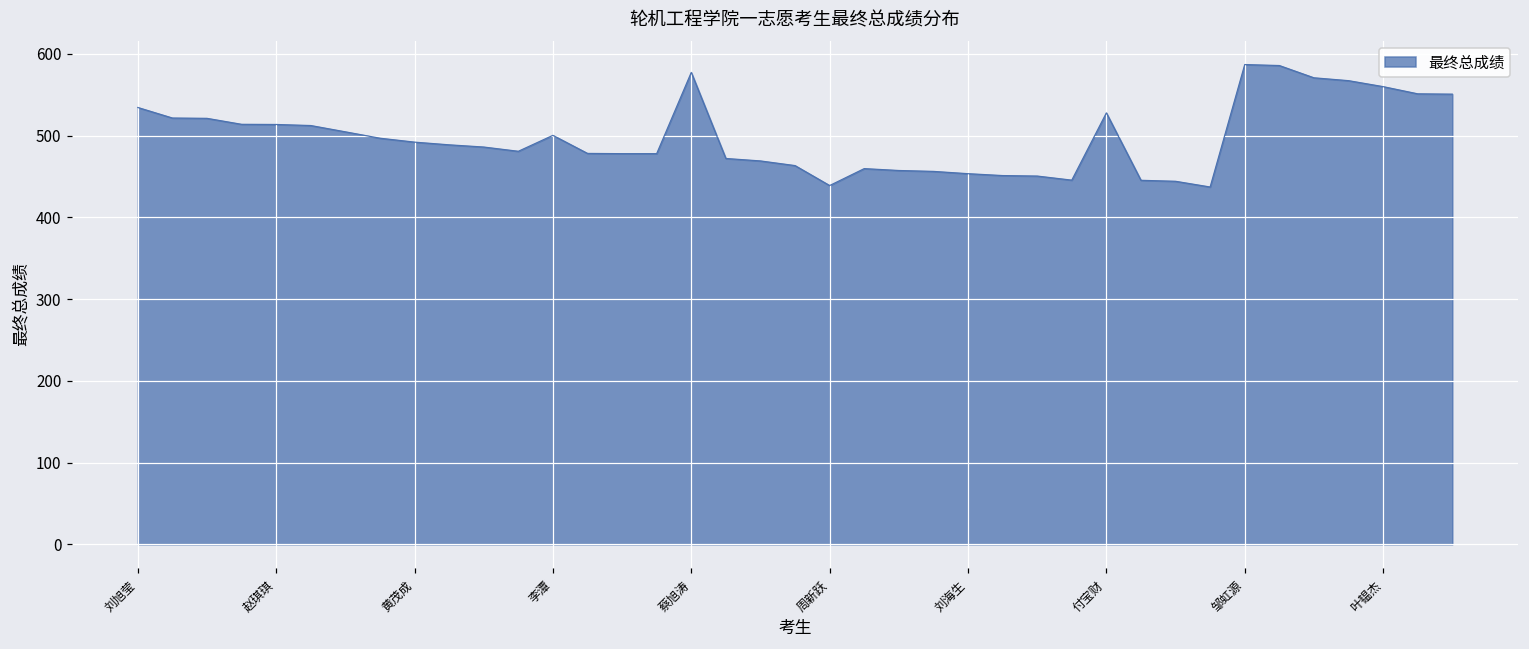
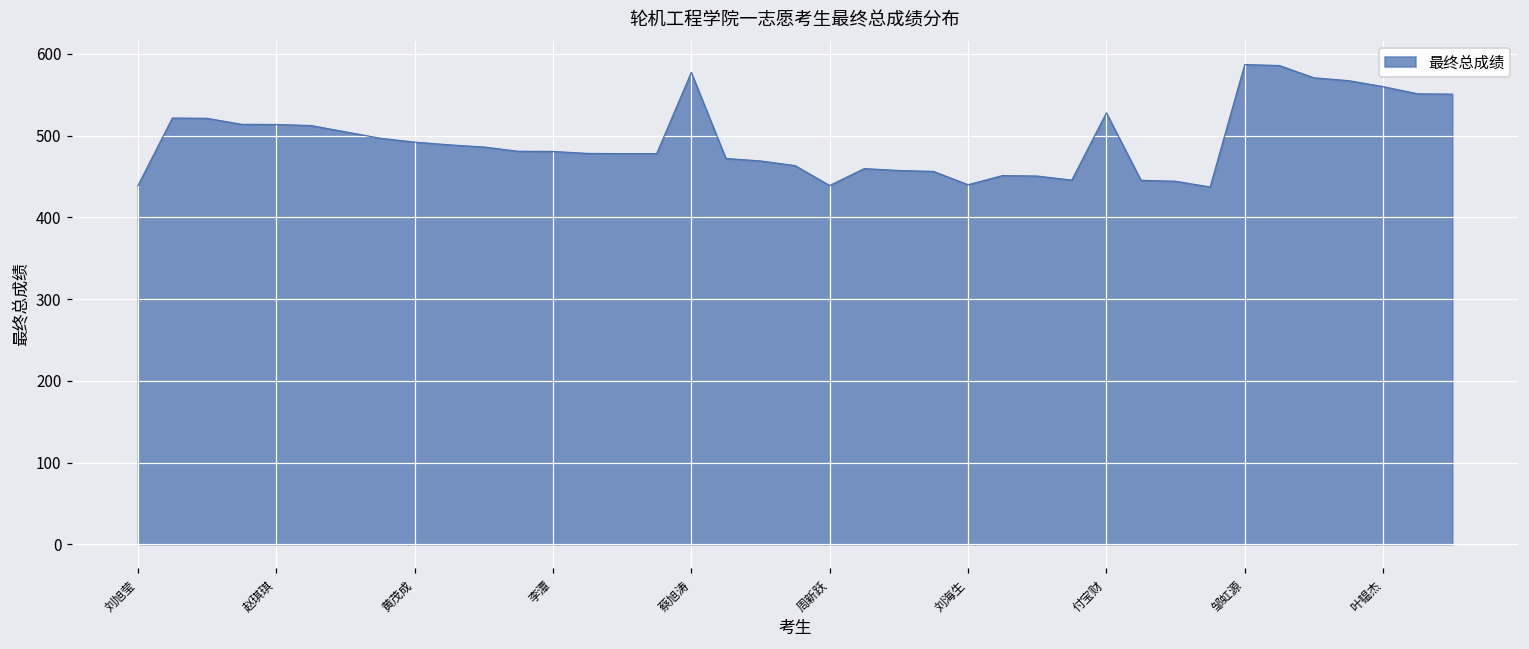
刘旭莹: 530 -> 440
李潭: 500 -> 480
刘海生: 450 -> 440
